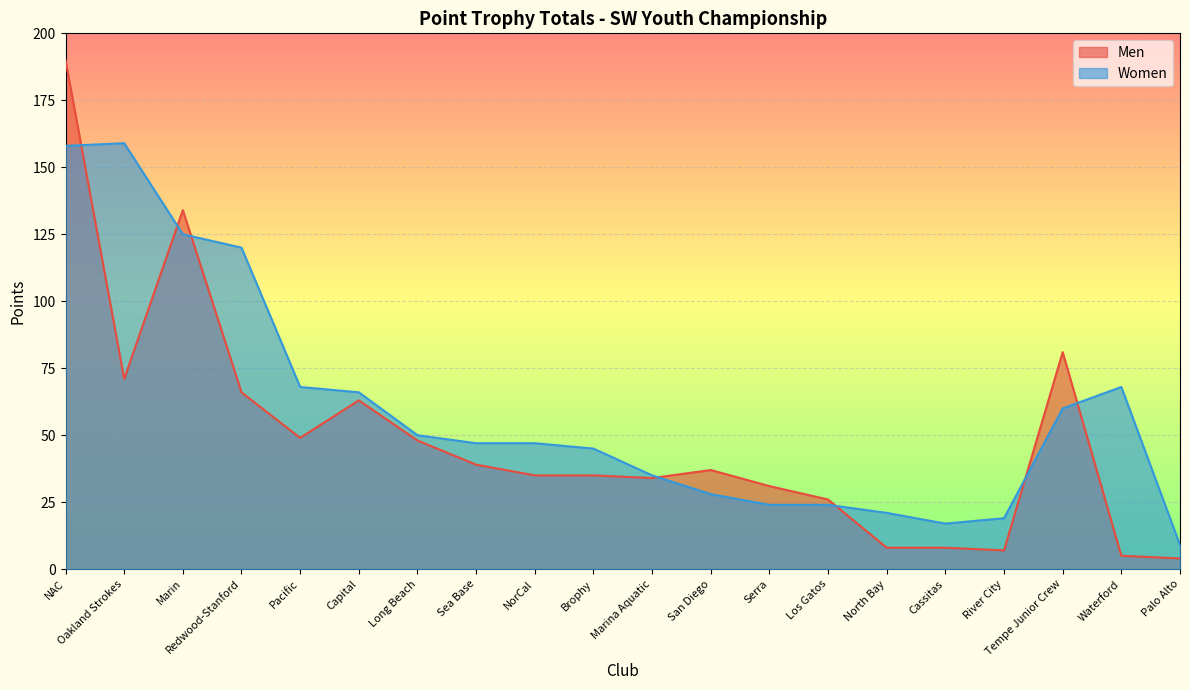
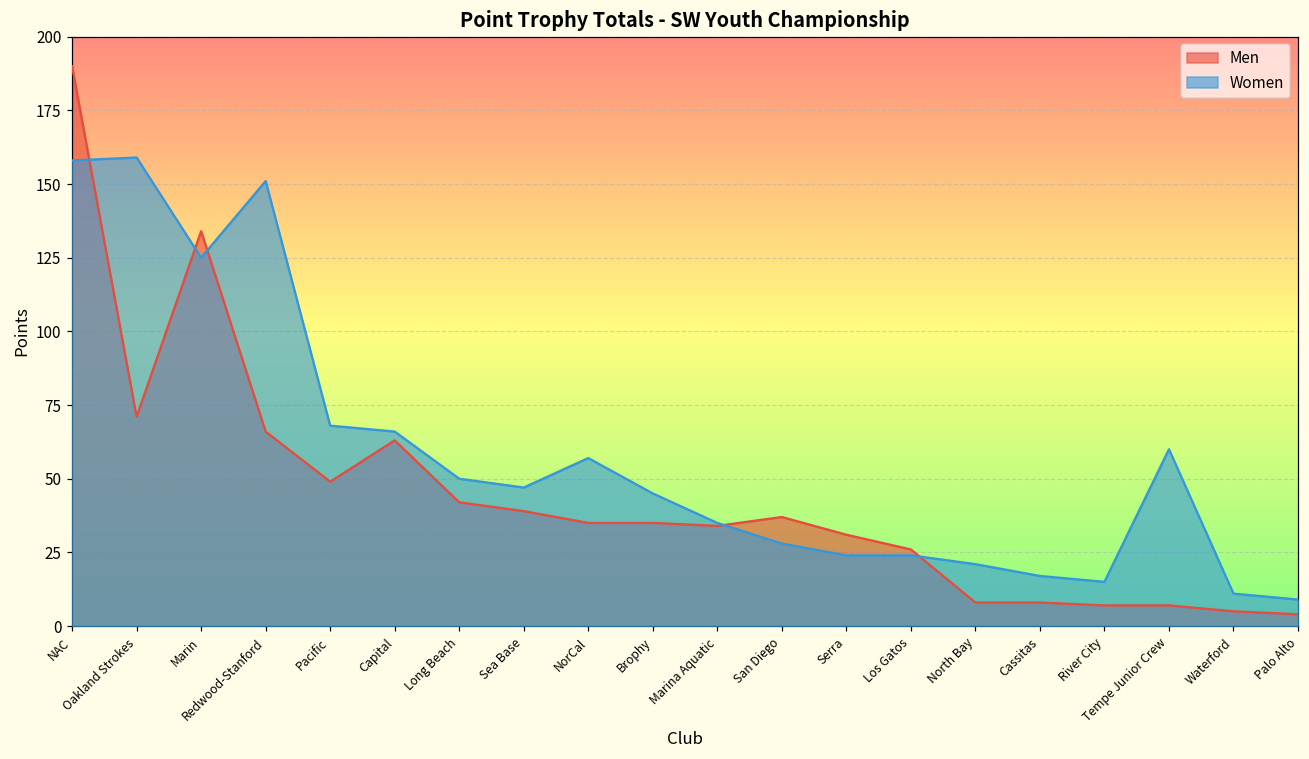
Women, Redwood-Stanford: 120 -> 151
Men, Long Beach: 48 -> 42
Women, NorCal: 47 -> 57
Women, River City: 19 -> 15
Men, Tempe Junior Crew: 81 -> 7
Women, Waterford: 68 -> 11
